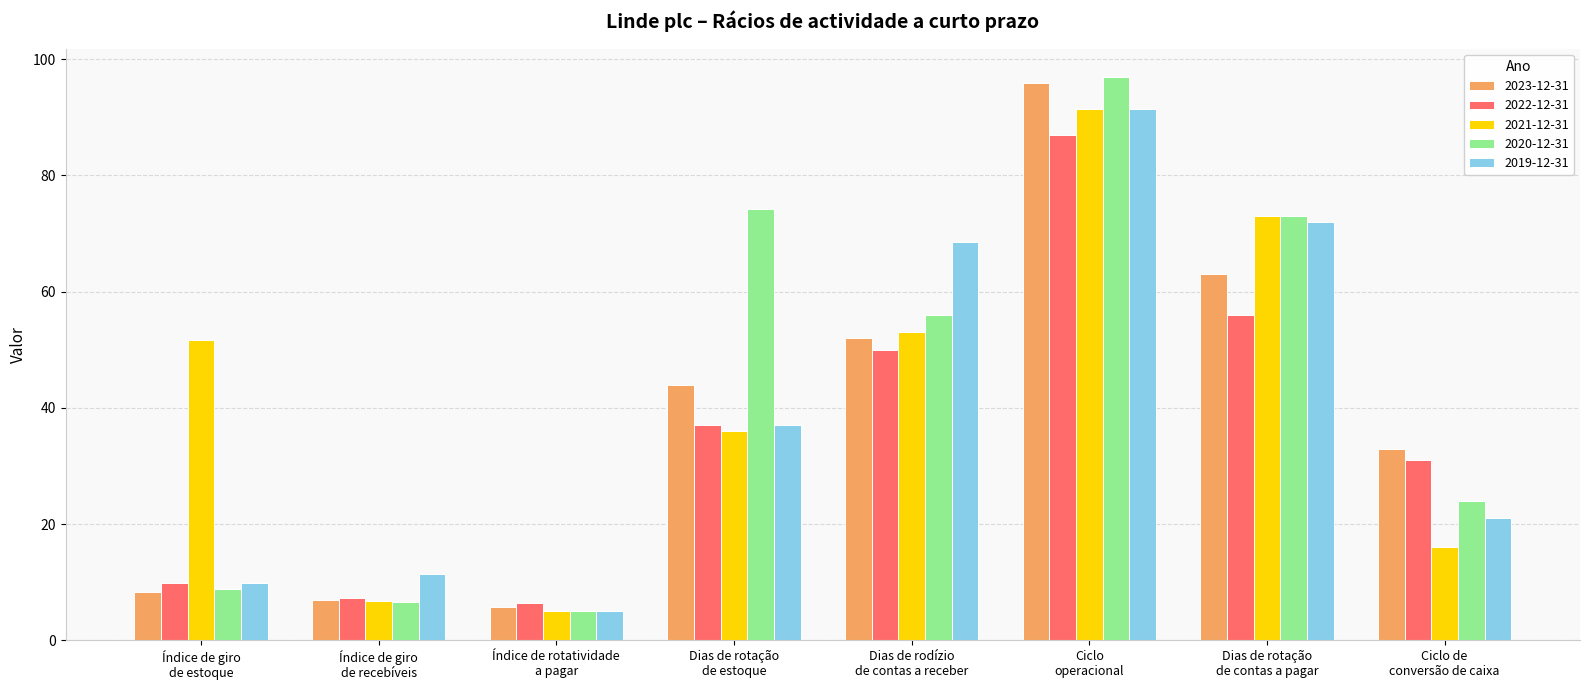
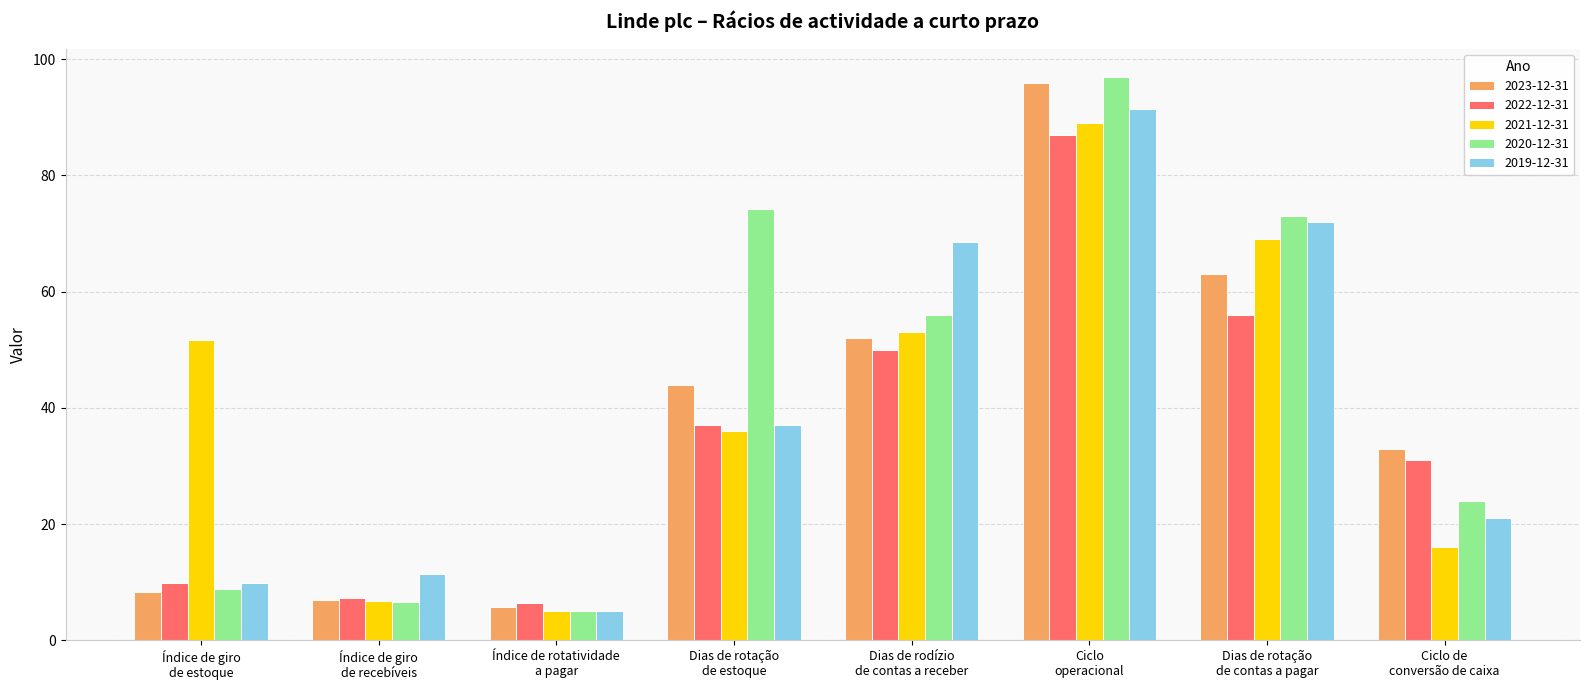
2021-12-31, Ciclo operacional: 92 -> 89
2021-12-31, Dias de rotação de contas a pagar: 73 -> 69
